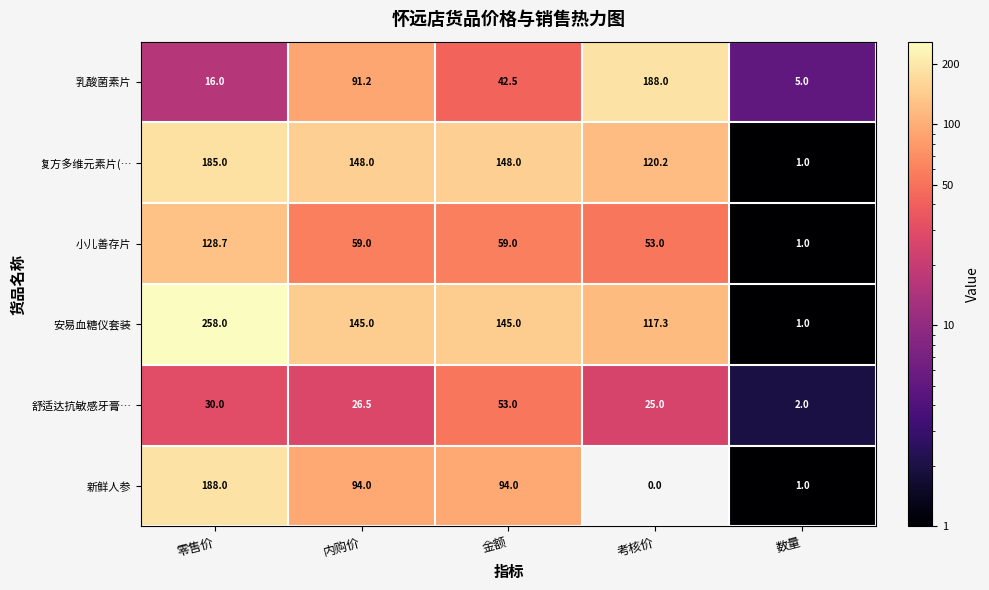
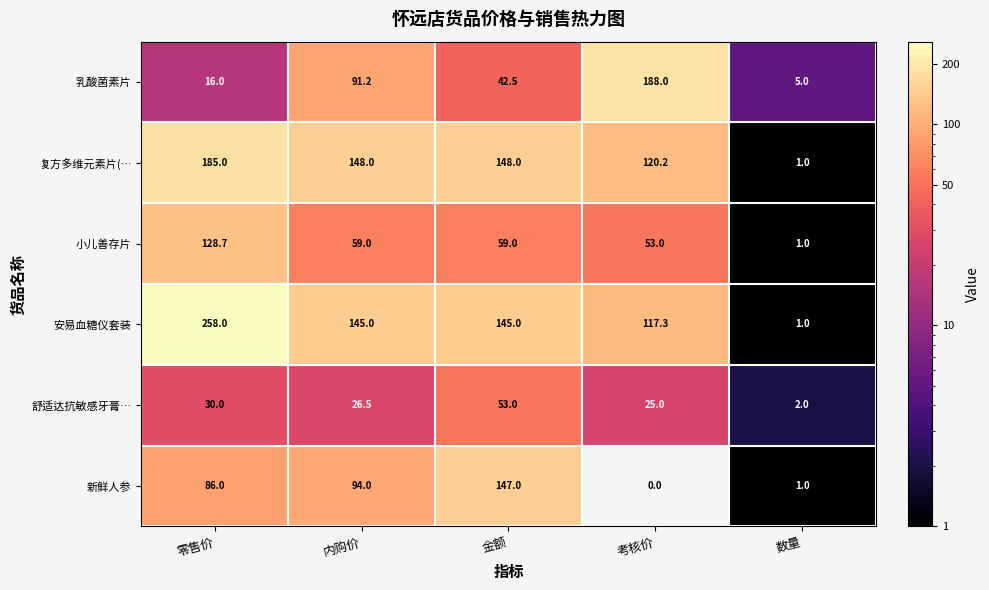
新鲜人参, 零售价: 188.0 -> 86.0
新鲜人参, 金额: 94.0 -> 147.0
